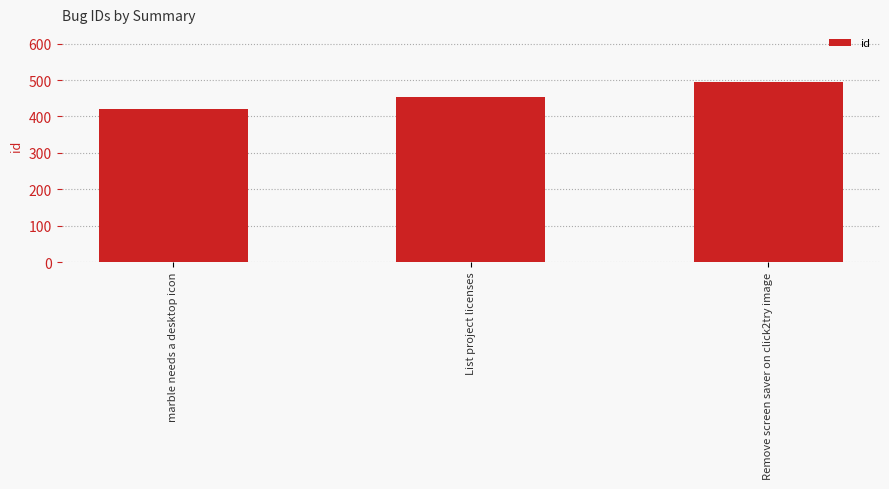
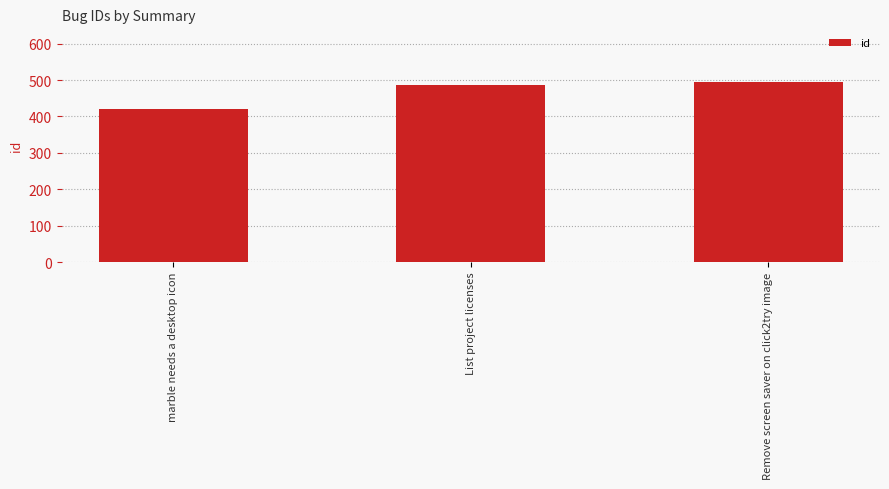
List project licenses: 450 -> 490
